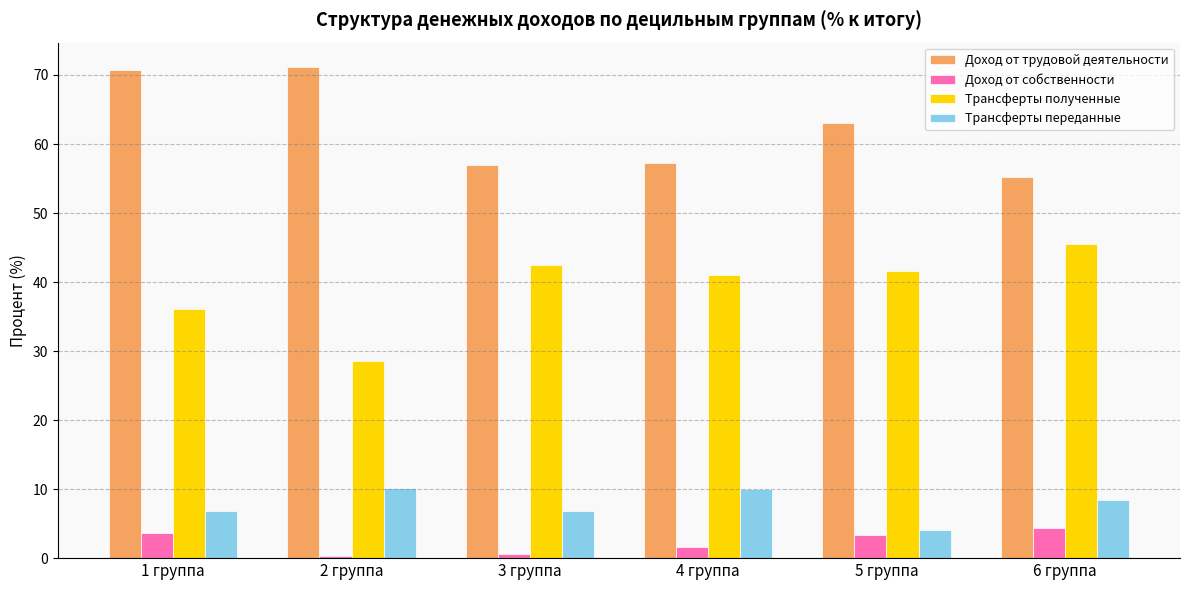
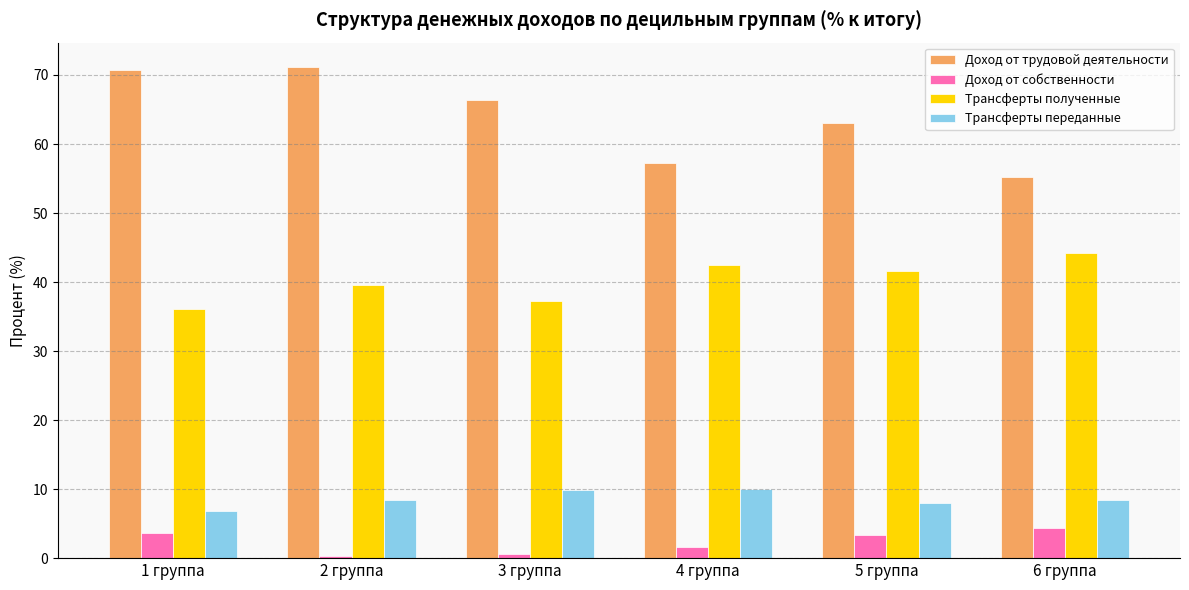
Трансферты полученные, 2 группа: 29 -> 40
Трансферты переданные, 2 группа: 10 -> 8
Доход от трудовой деятельности, 3 группа: 57 -> 66
Трансферты полученные, 3 группа: 42 -> 37
Трансферты переданные, 3 группа: 7 -> 10
Трансферты полученные, 4 группа: 41 -> 42
Трансферты переданные, 5 группа: 4 -> 8
Трансферты полученные, 6 группа: 46 -> 44
